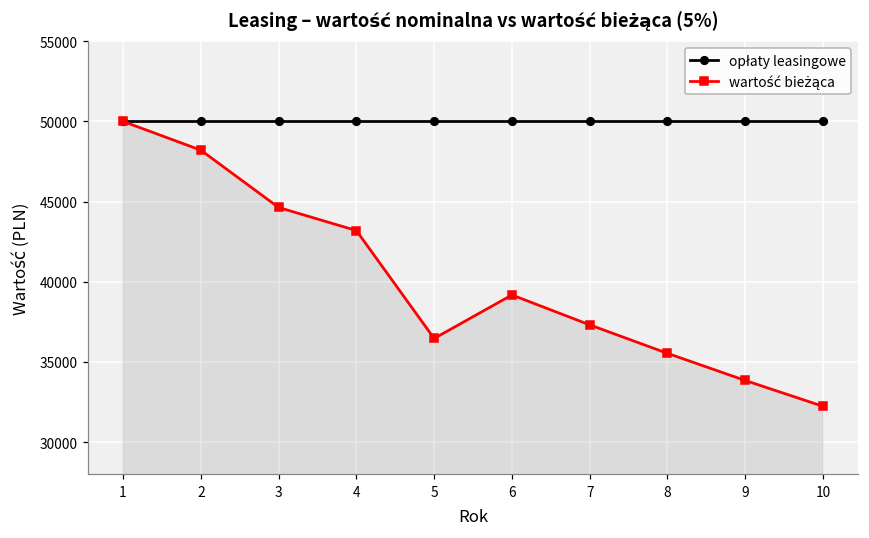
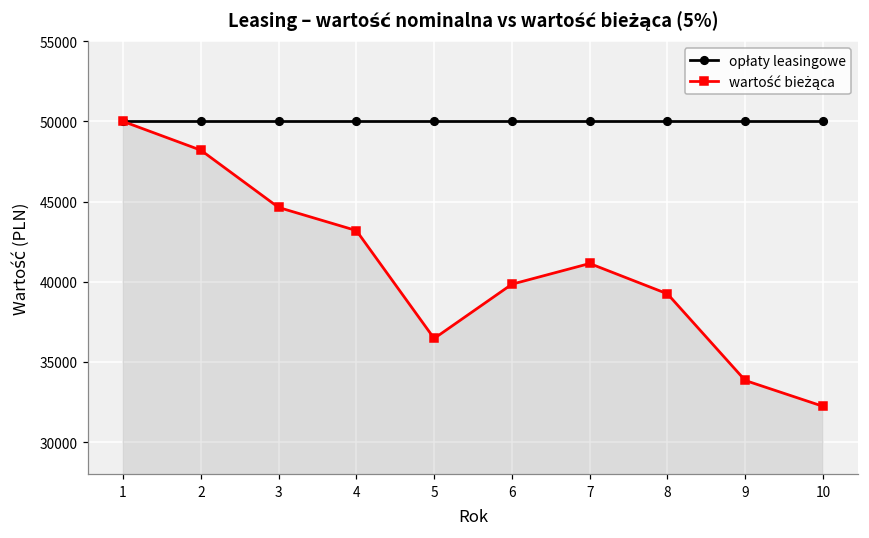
wartość bieżąca, 6: 39200 -> 39800
wartość bieżąca, 7: 37300 -> 41100
wartość bieżąca, 8: 35500 -> 39200
